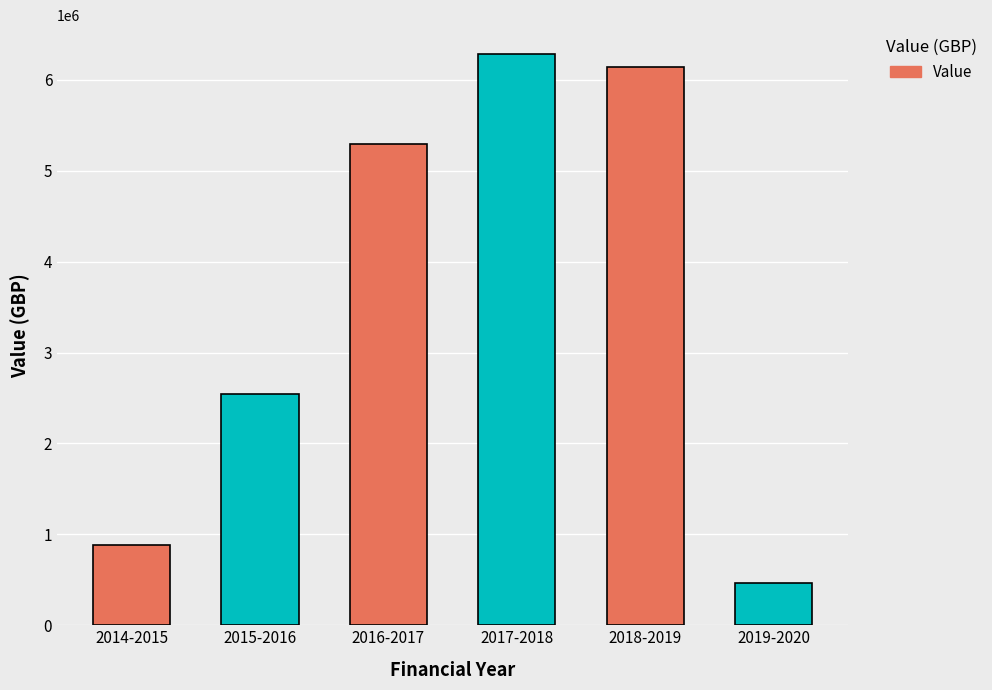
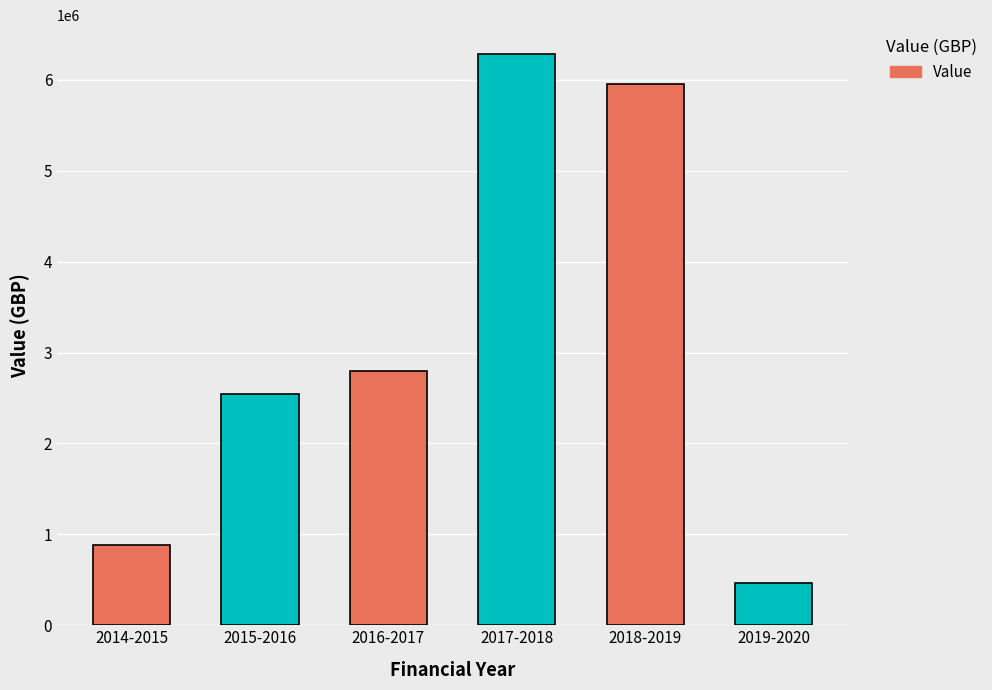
2016-2017: 5300000 -> 2800000
2018-2019: 6100000 -> 6000000
